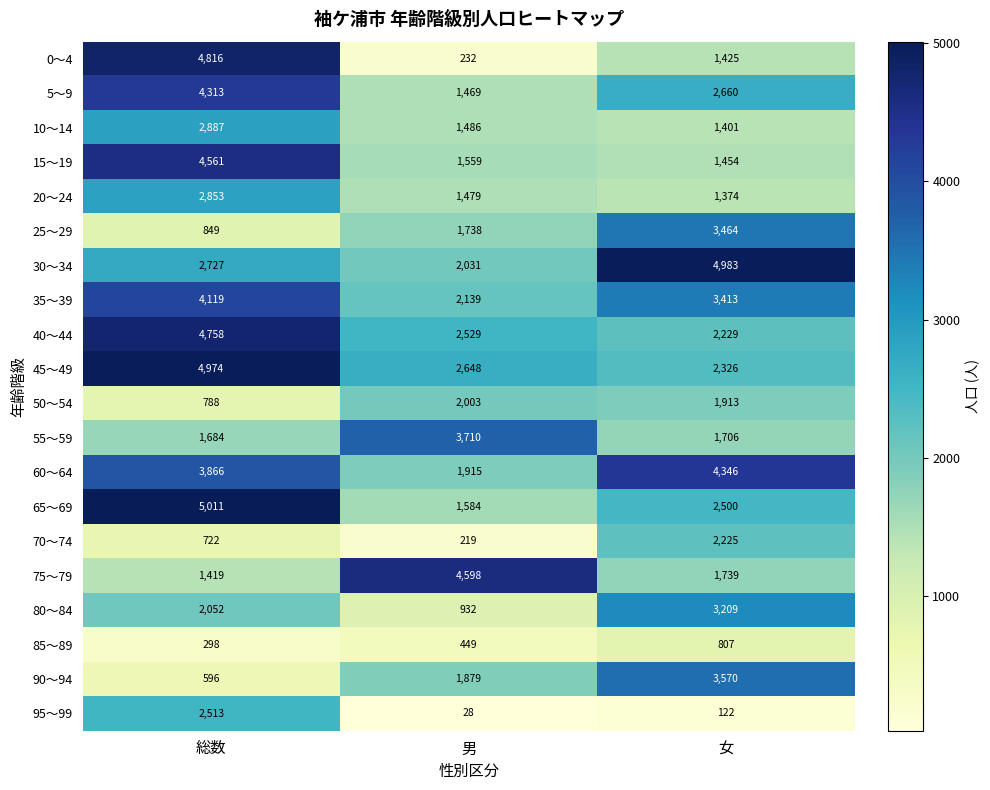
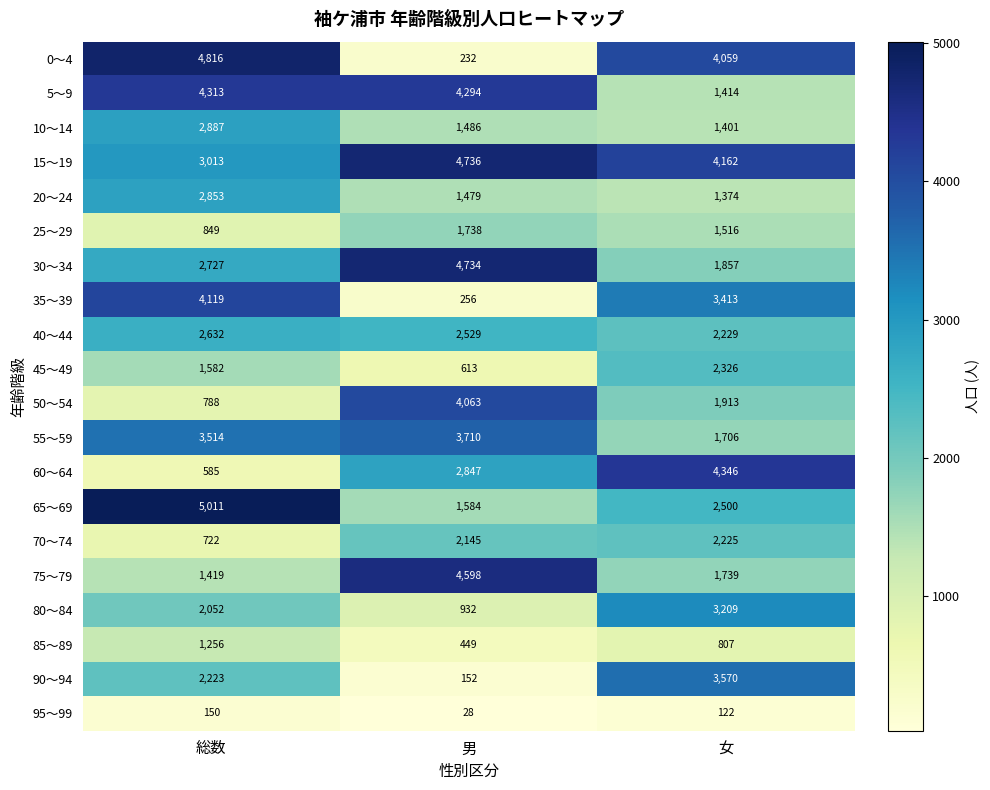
0～4, 女: 1,425 -> 4,059
5～9, 男: 1,469 -> 4,294
5～9, 女: 2,660 -> 1,414
15～19, 総数: 4,561 -> 3,013
15～19, 男: 1,559 -> 4,736
15～19, 女: 1,454 -> 4,162
25～29, 女: 3,464 -> 1,516
30～34, 男: 2,031 -> 4,734
30～34, 女: 4,983 -> 1,857
35～39, 男: 2,139 -> 256
40～44, 総数: 4,758 -> 2,632
45～49, 総数: 4,974 -> 1,582
45～49, 男: 2,648 -> 613
50～54, 男: 2,003 -> 4,063
55～59, 総数: 1,684 -> 3,514
60～64, 総数: 3,866 -> 585
60～64, 男: 1,915 -> 2,847
70～74, 男: 219 -> 2,145
85～89, 総数: 298 -> 1,256
90～94, 総数: 596 -> 2,223
90～94, 男: 1,879 -> 152
95～99, 総数: 2,513 -> 150
